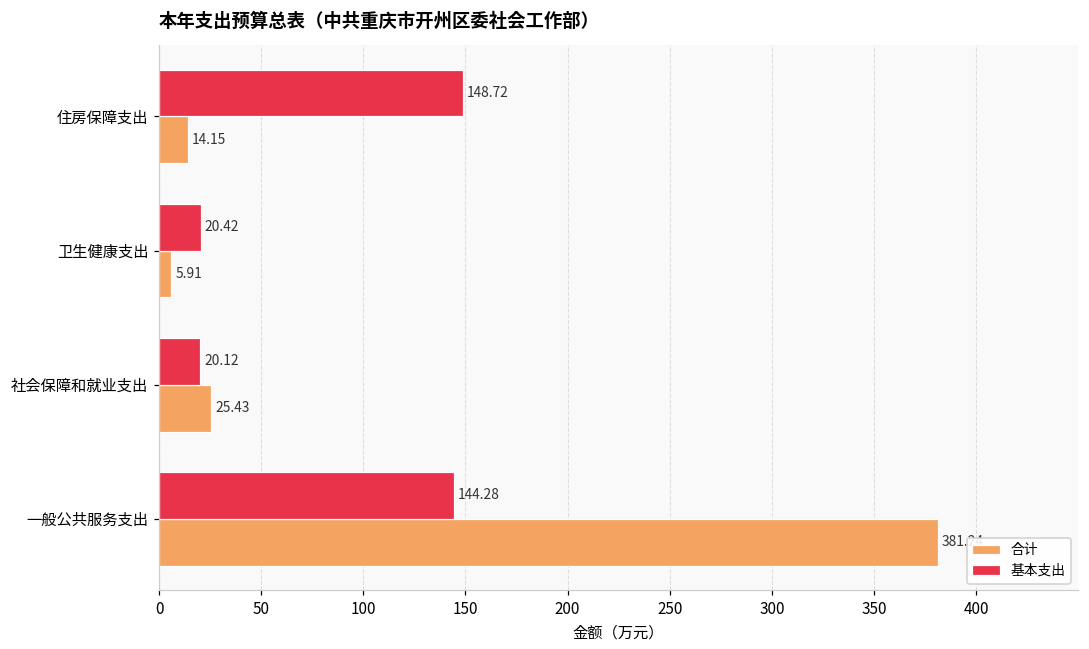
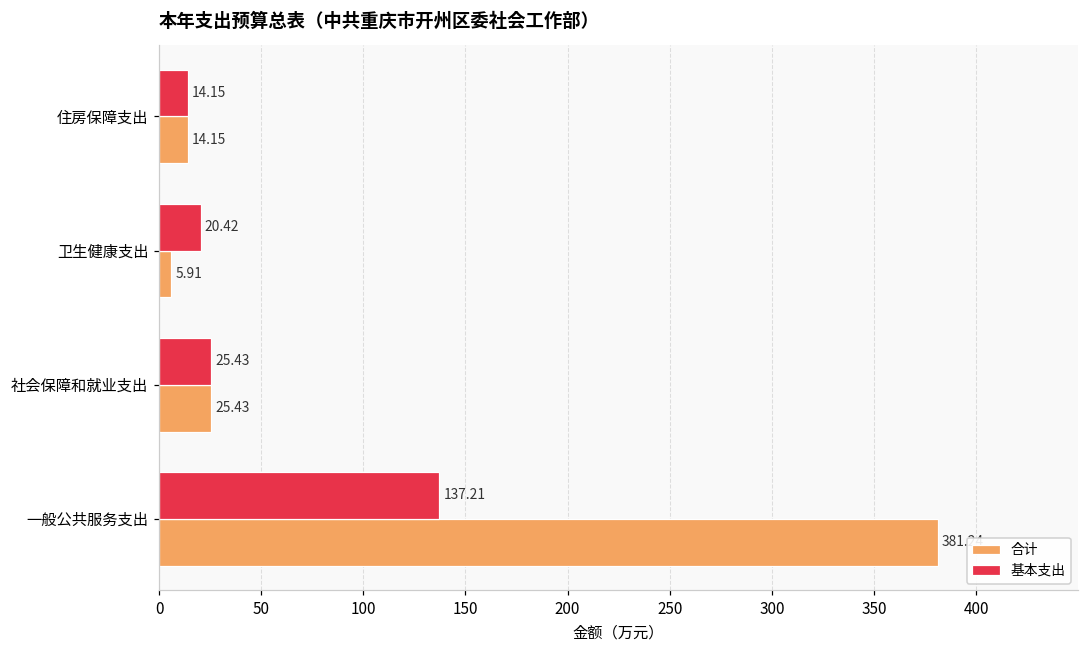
基本支出, 住房保障支出: 148.72 -> 14.15
基本支出, 社会保障和就业支出: 20.12 -> 25.43
基本支出, 一般公共服务支出: 144.28 -> 137.21
